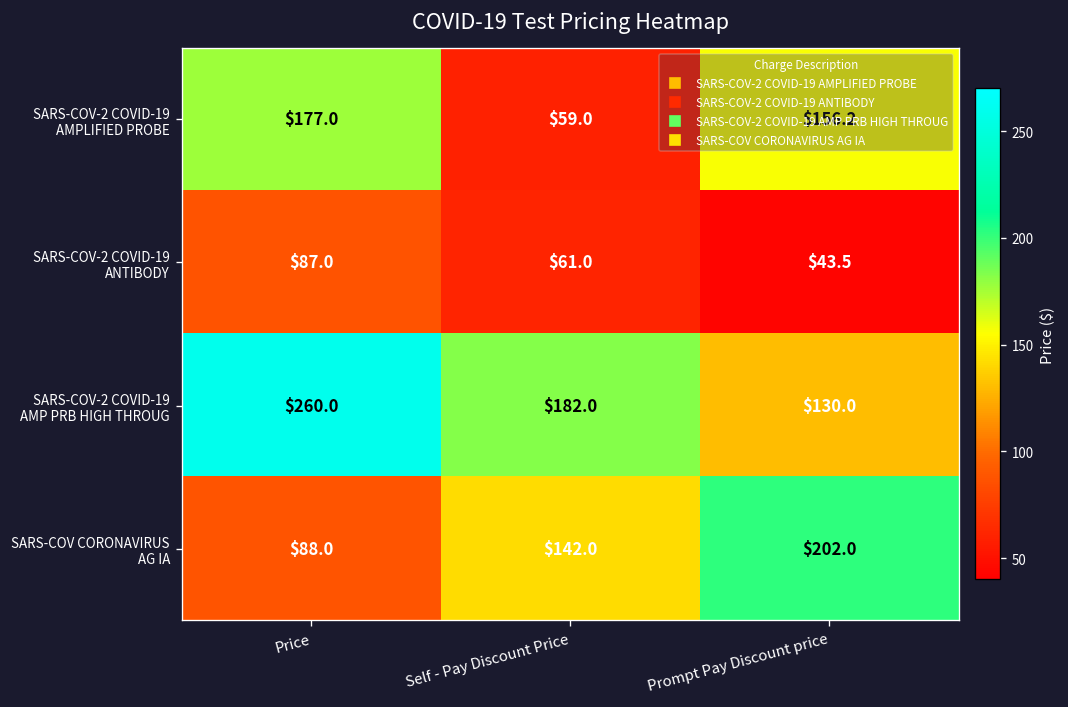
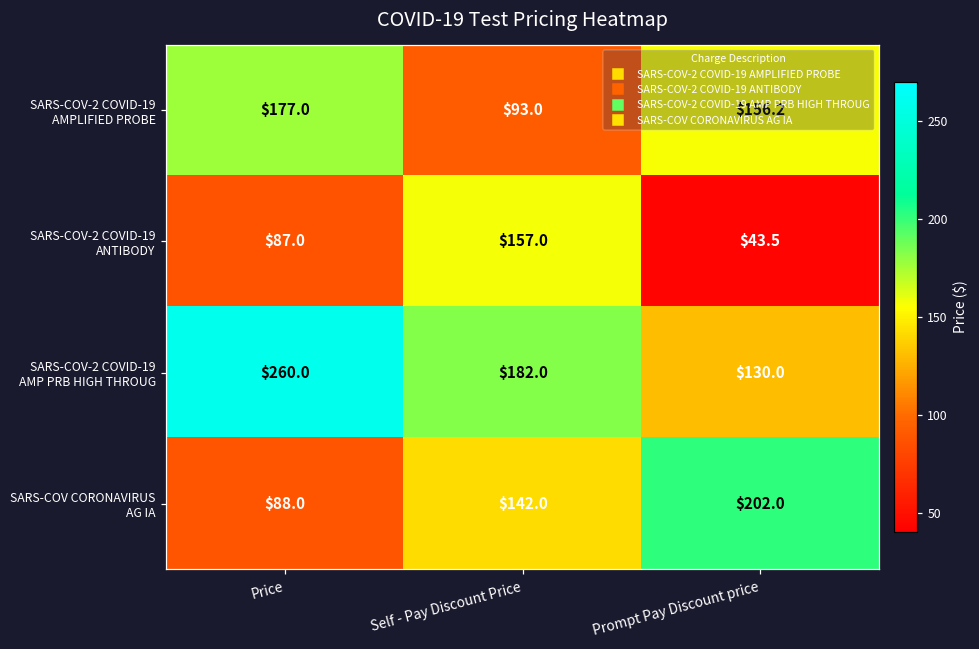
SARS-COV-2 COVID-19 AMPLIFIED PROBE, Self - Pay Discount Price: $59.0 -> $93.0
SARS-COV-2 COVID-19 ANTIBODY, Self - Pay Discount Price: $61.0 -> $157.0
